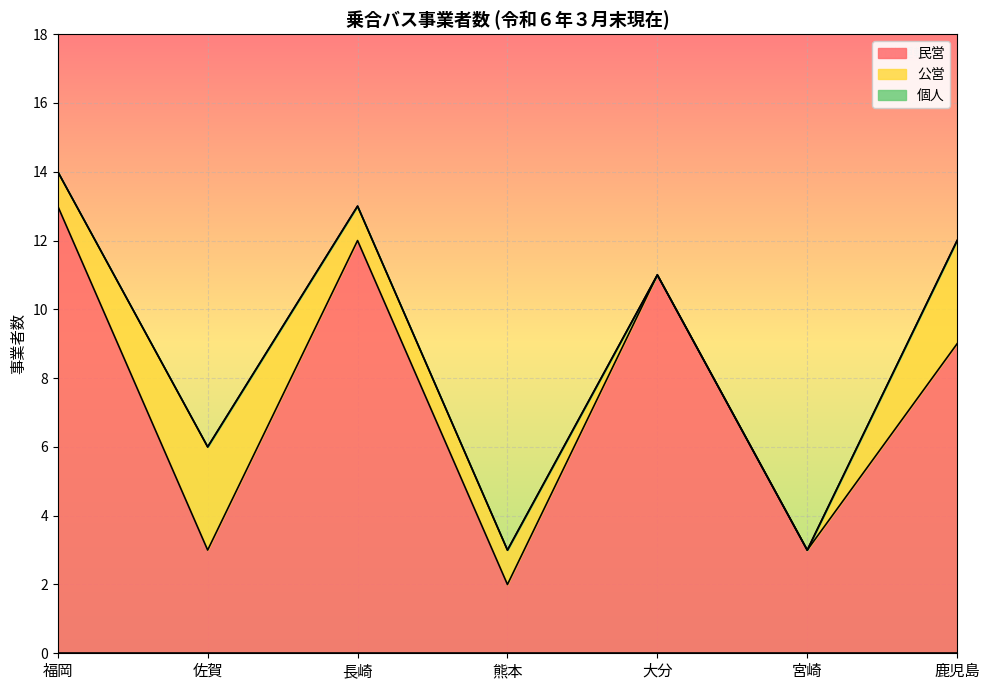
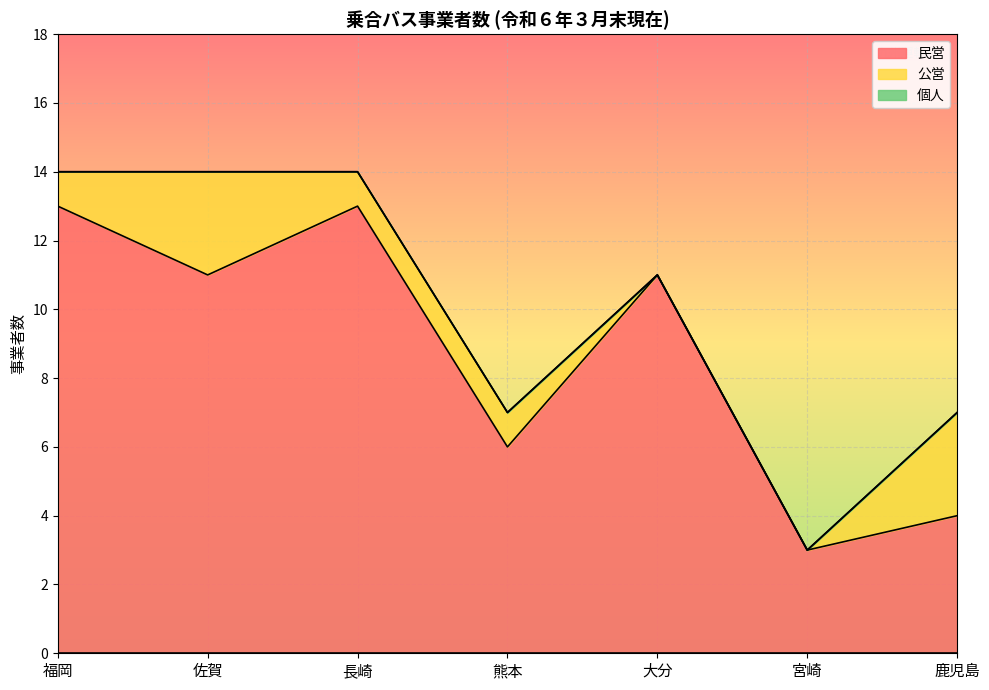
民営, 佐賀: 3 -> 11
民営, 長崎: 12 -> 13
民営, 熊本: 2 -> 6
民営, 鹿児島: 9 -> 4
